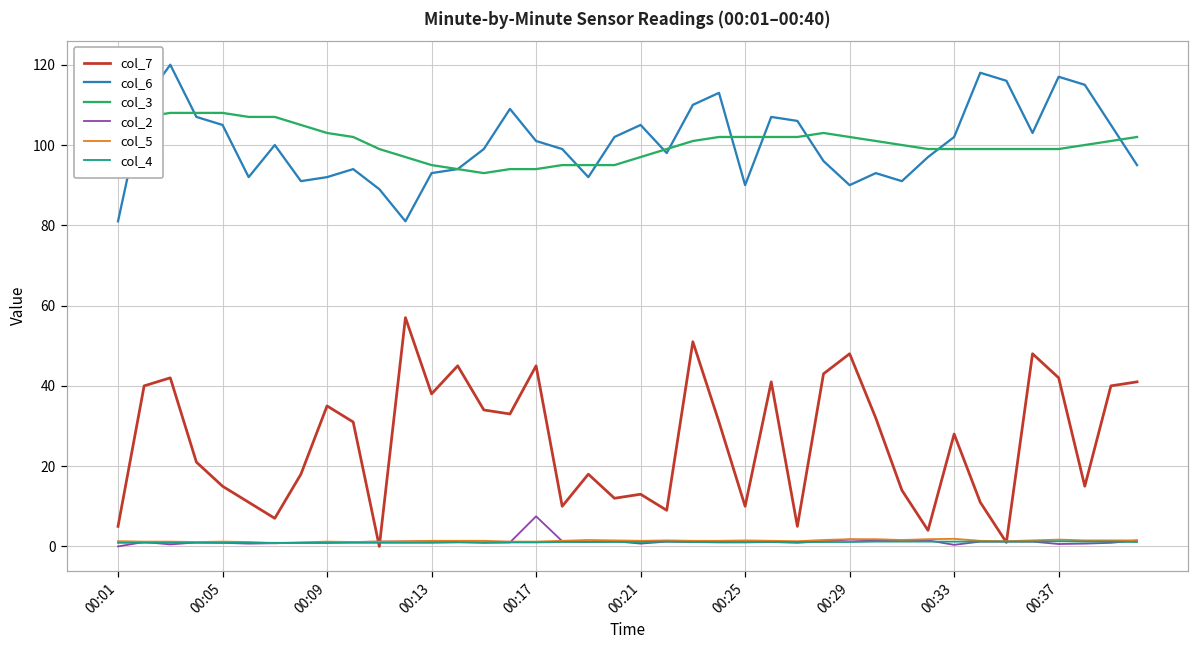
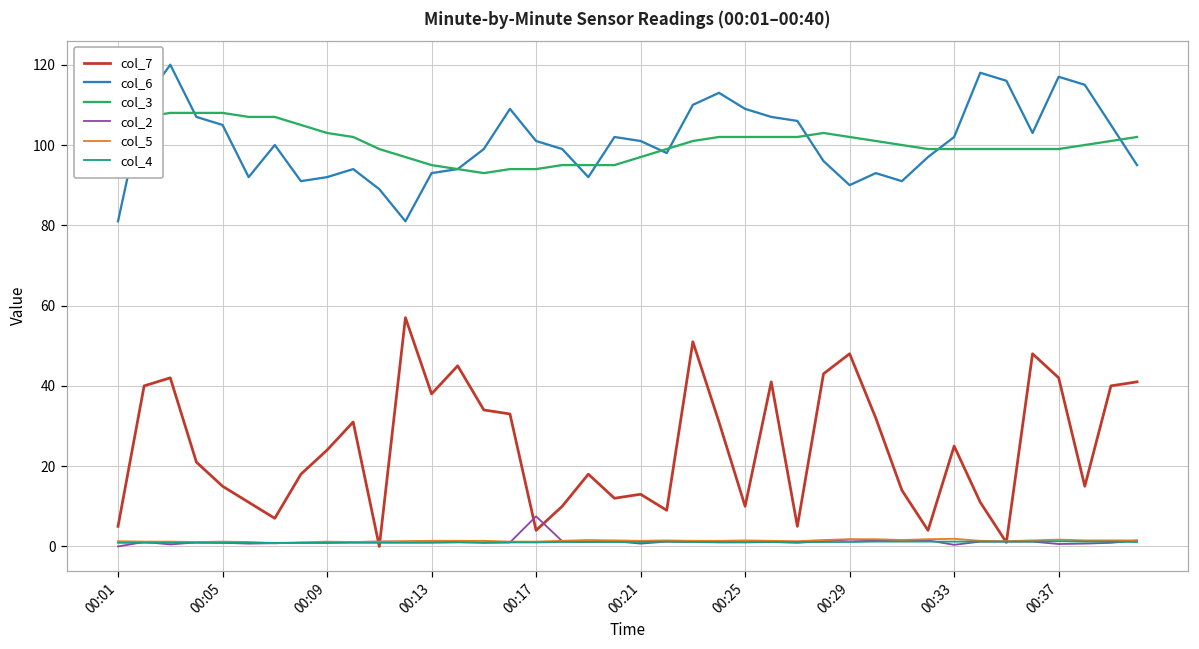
col_7, 00:09: 35 -> 24
col_7, 00:17: 45 -> 4
col_6, 00:21: 105 -> 101
col_6, 00:25: 90 -> 109
col_7, 00:33: 28 -> 25
